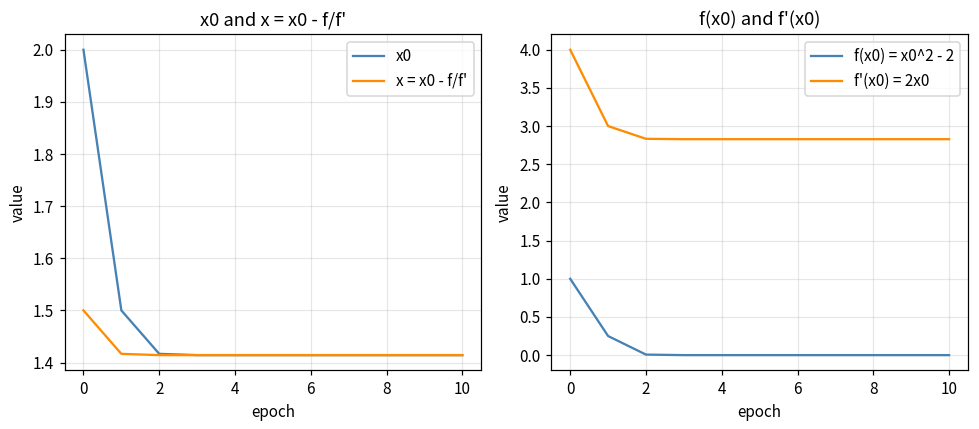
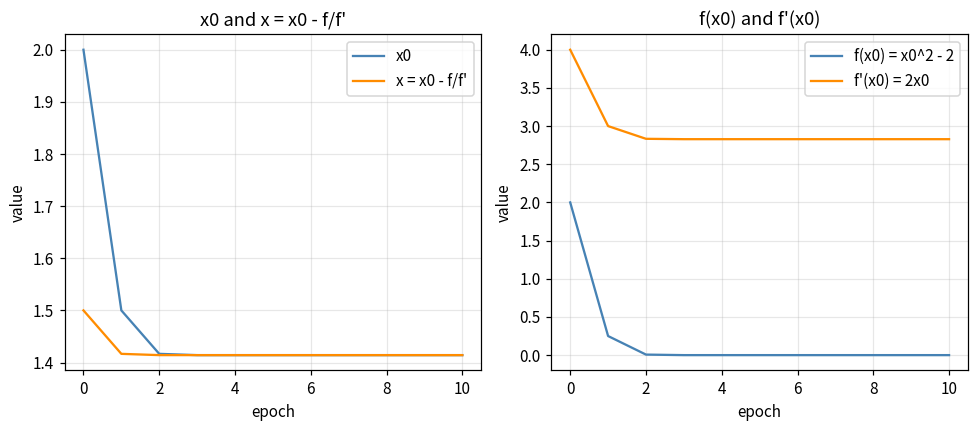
f(x0) and f'(x0), f(x0) = x0^2 - 2, 0: 1 -> 2
